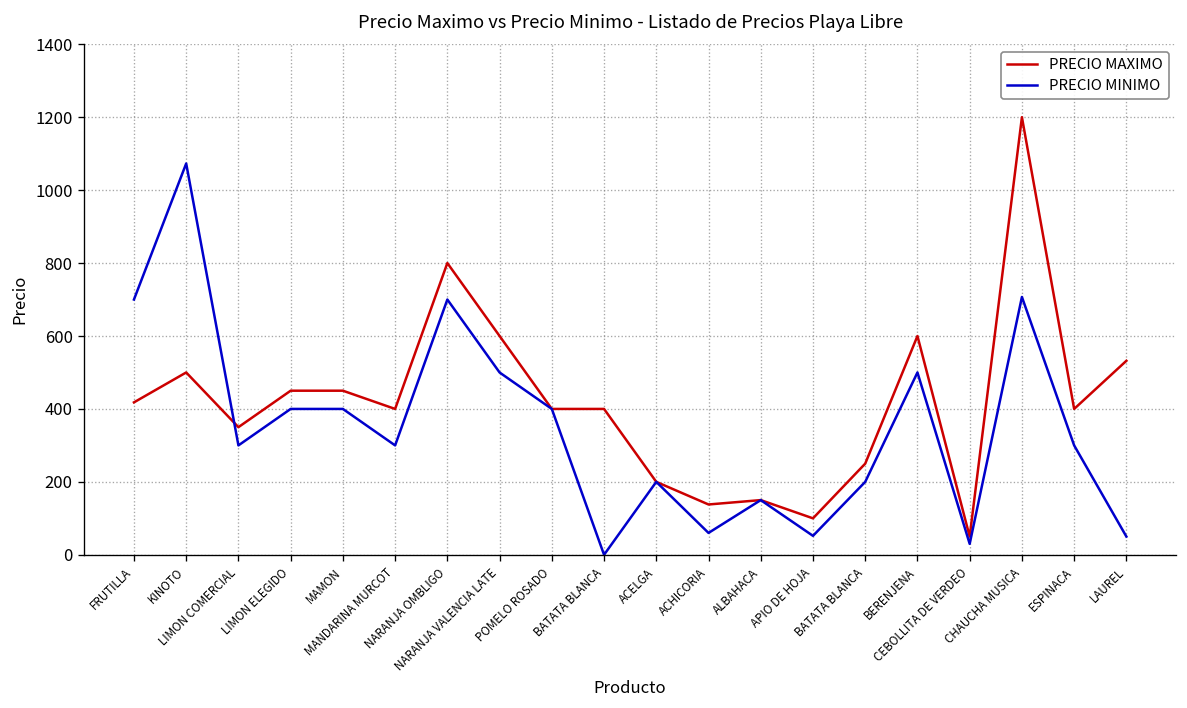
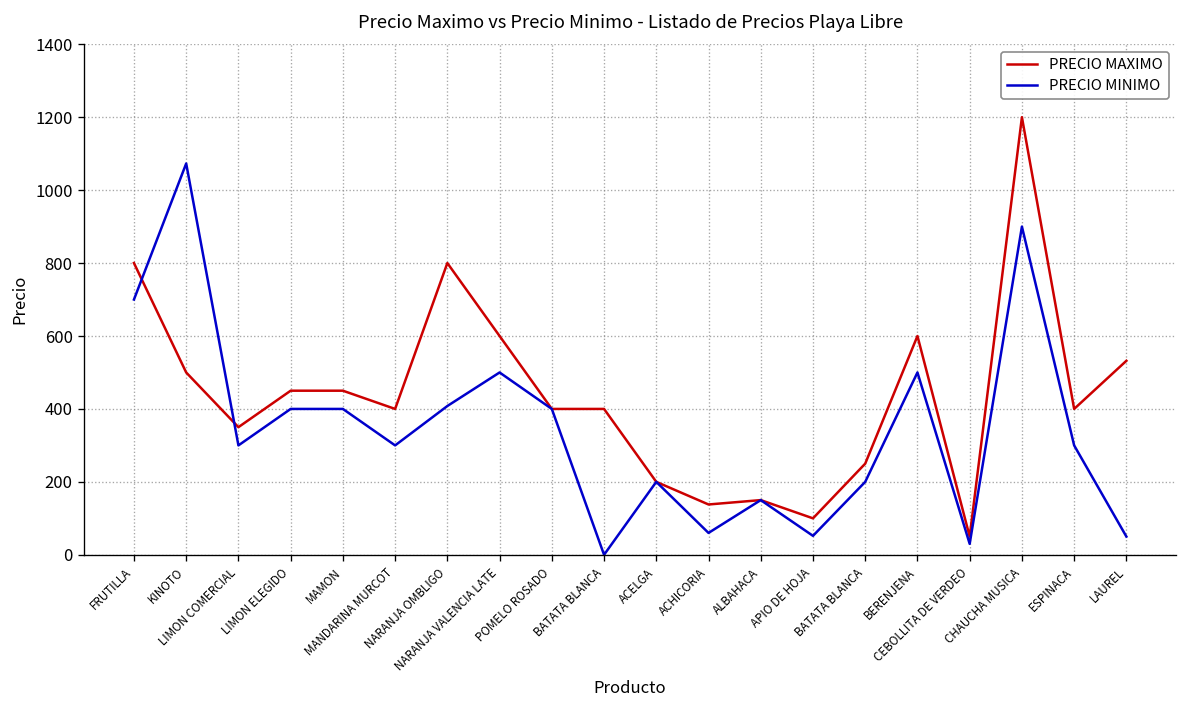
PRECIO MAXIMO, FRUTILLA: 420 -> 800
PRECIO MINIMO, NARANJA OMBLIGO: 700 -> 410
PRECIO MINIMO, CHAUCHA MUSICA: 710 -> 900
